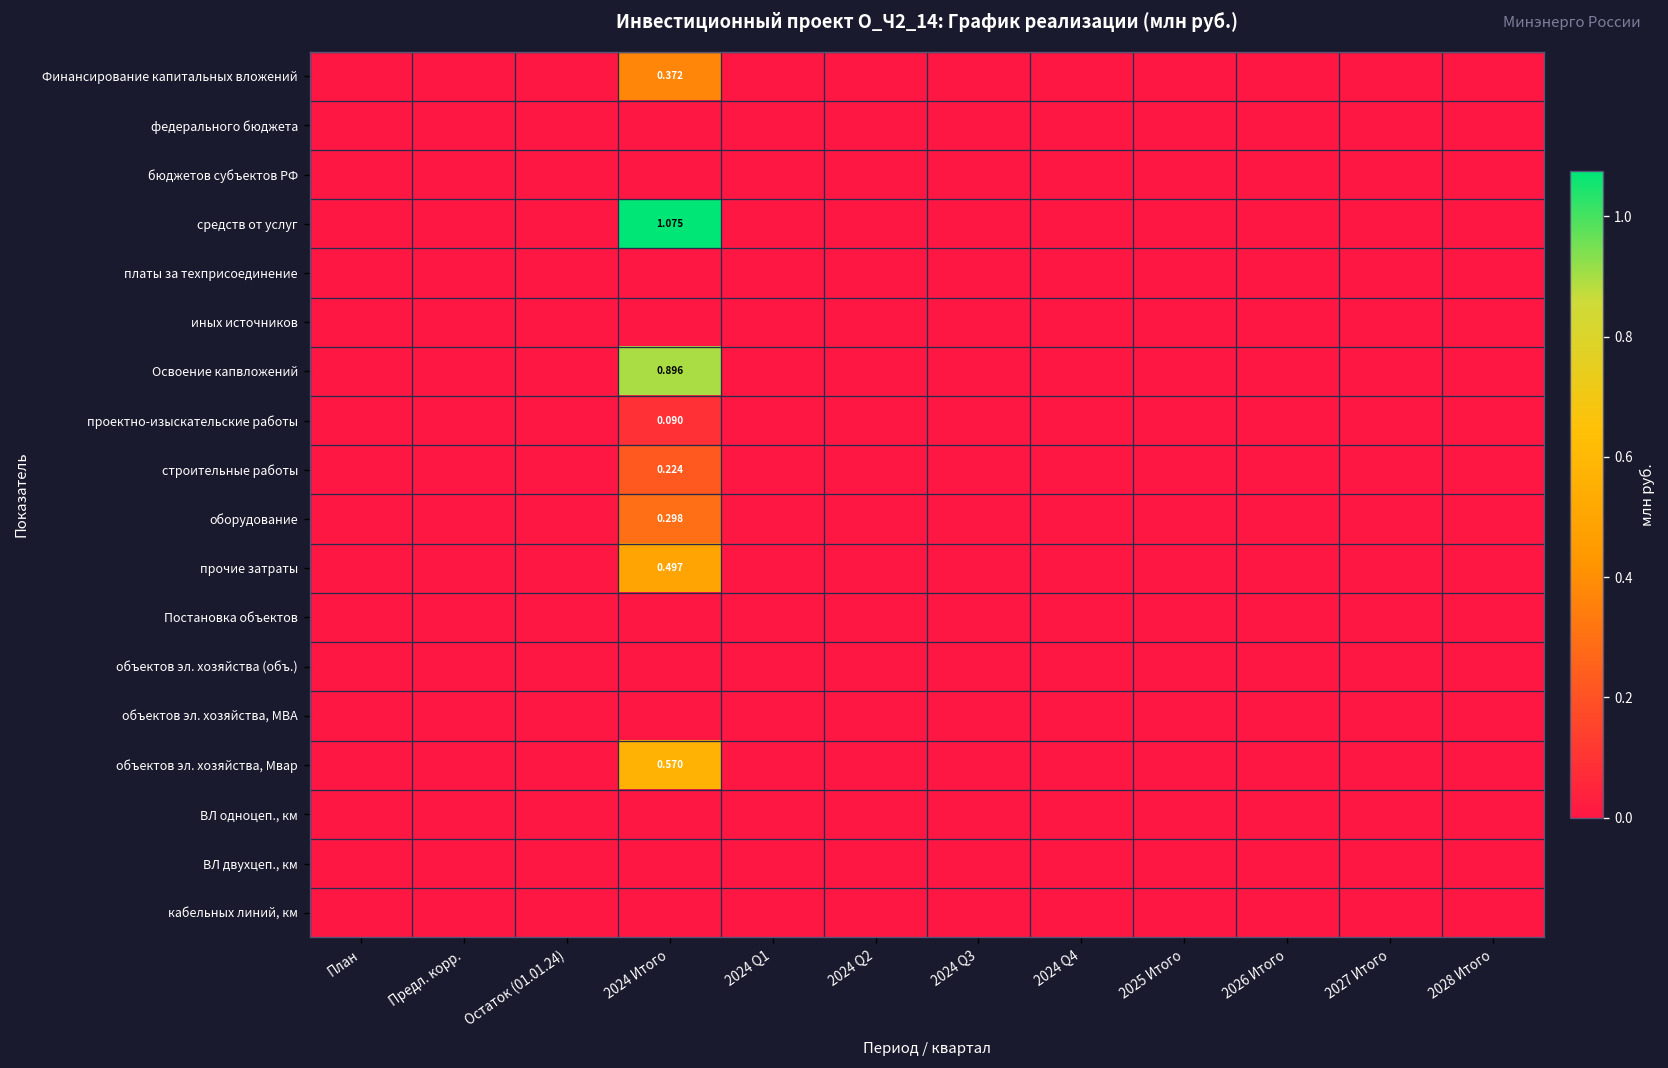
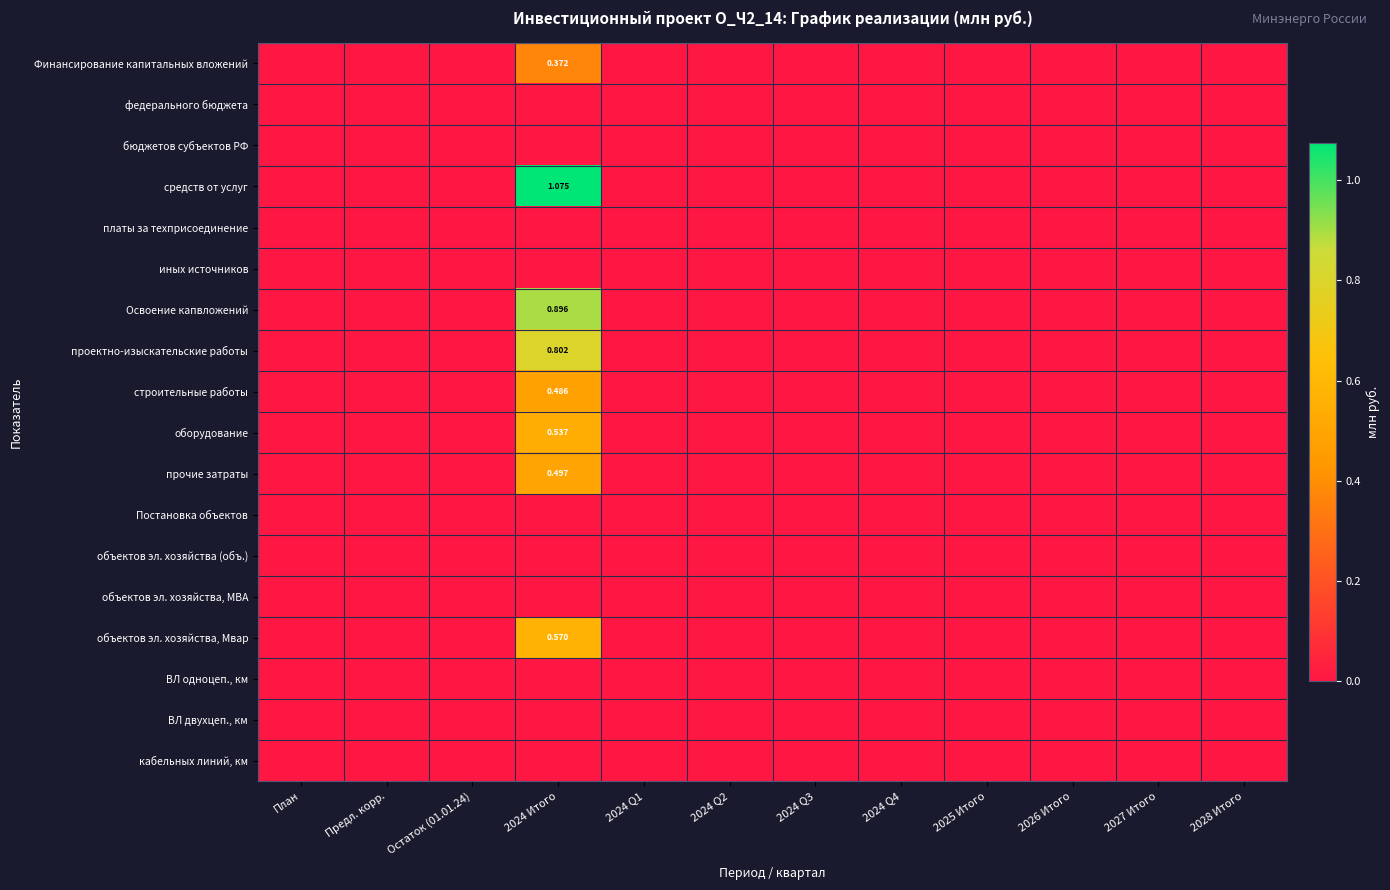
проектно-изыскательские работы, 2024 Итого: 0.090 -> 0.802
строительные работы, 2024 Итого: 0.224 -> 0.486
оборудование, 2024 Итого: 0.298 -> 0.537
